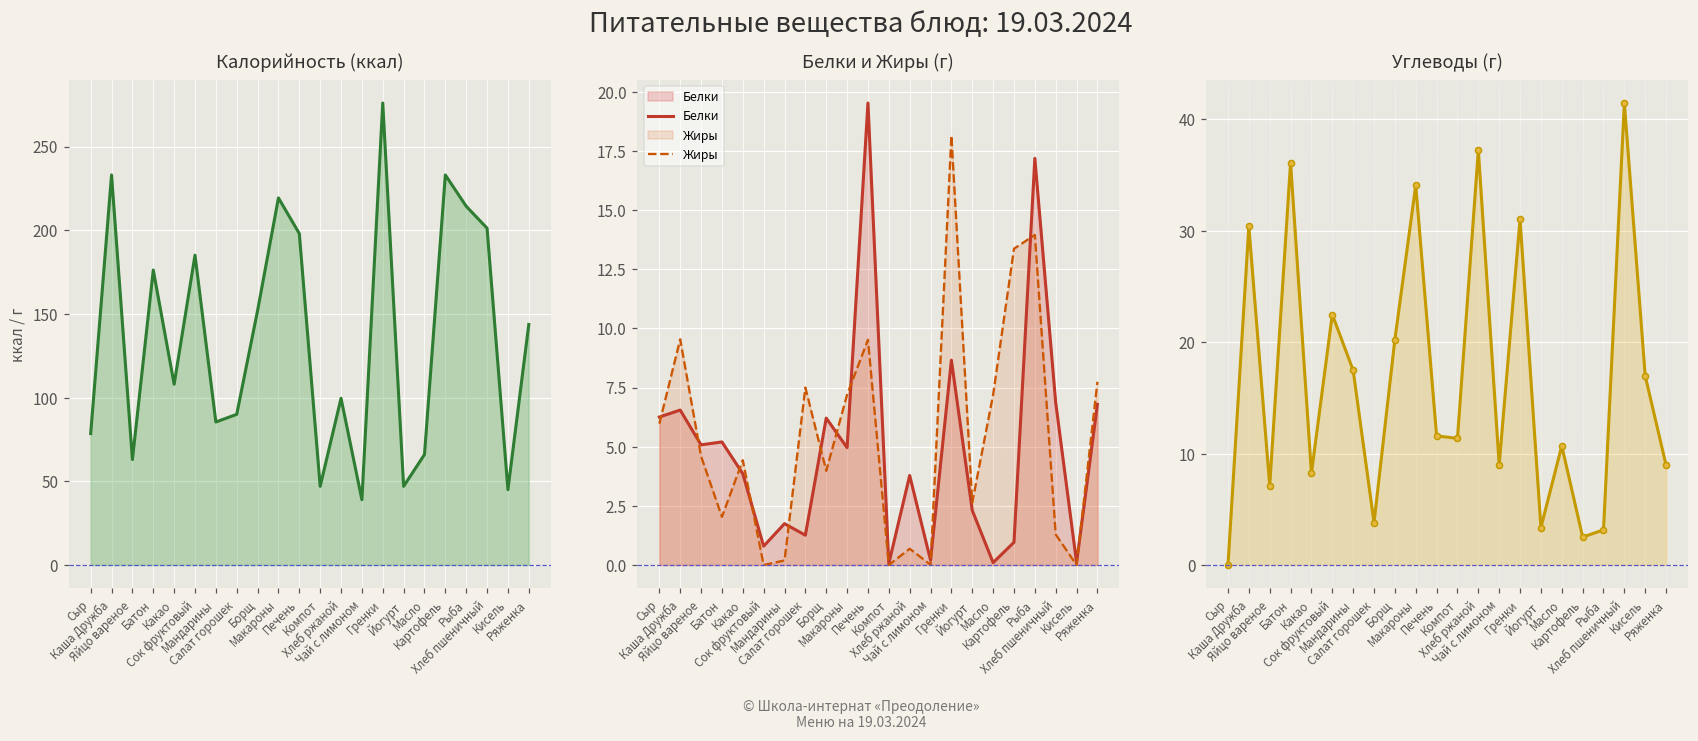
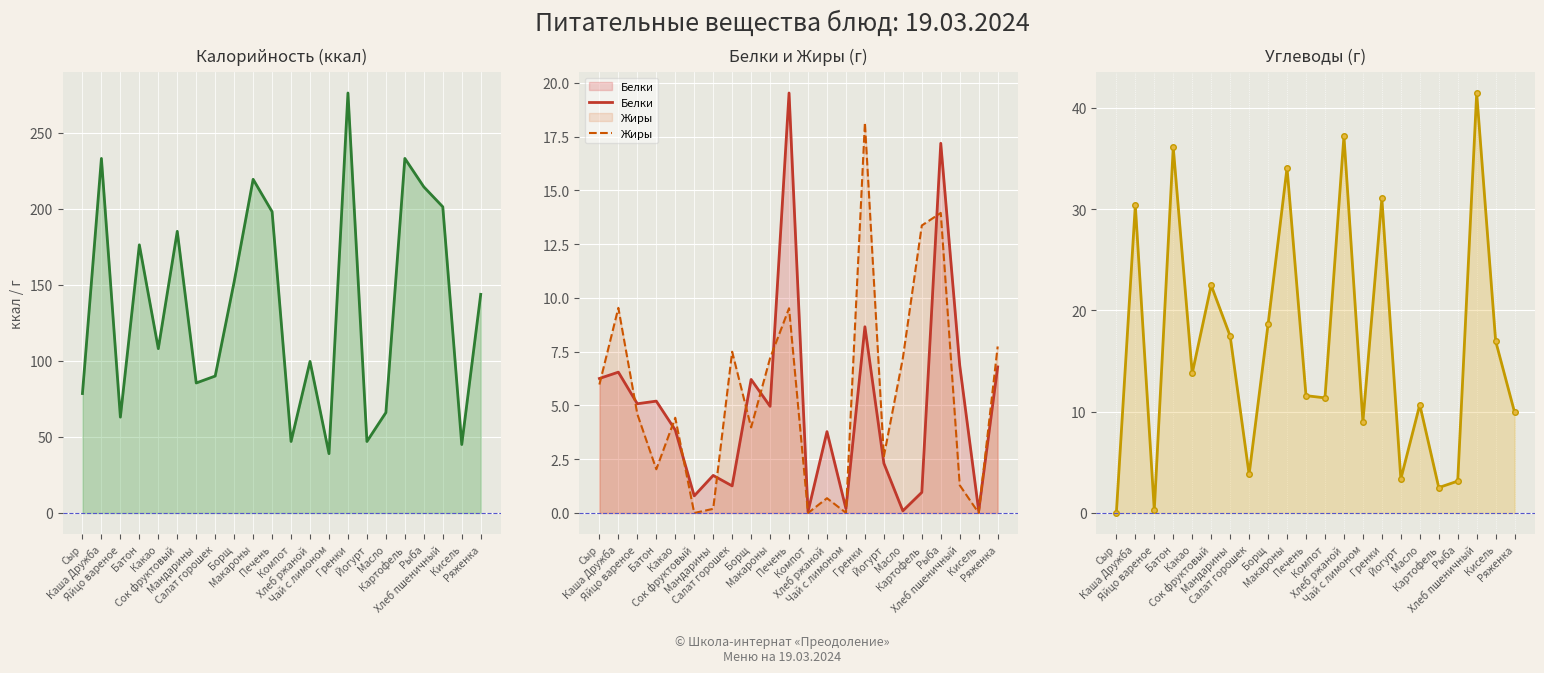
Углеводы (г), Яйцо вареное: 7.1 -> 0.3
Углеводы (г), Какао: 8.3 -> 13.8
Углеводы (г), Борщ: 20.2 -> 18.6
Углеводы (г), Ряженка: 9.0 -> 9.9
